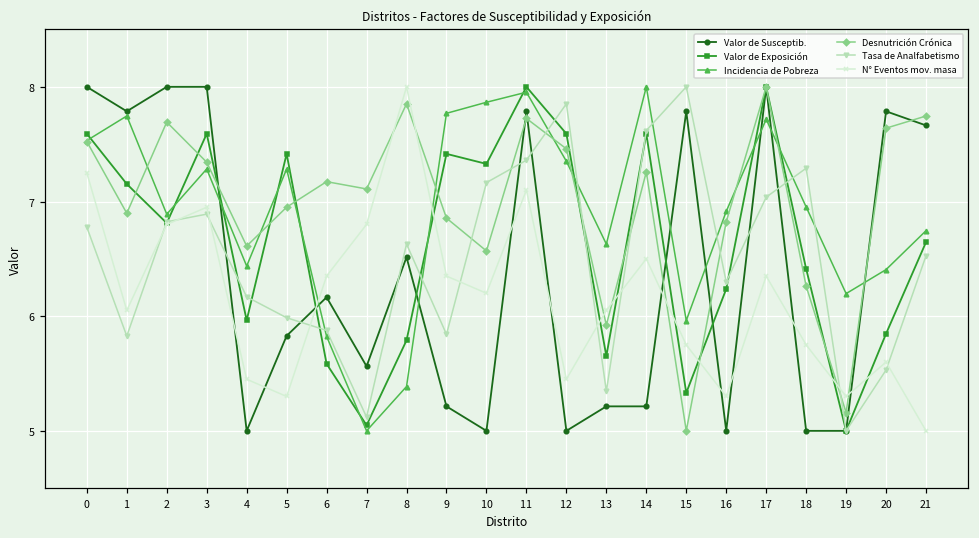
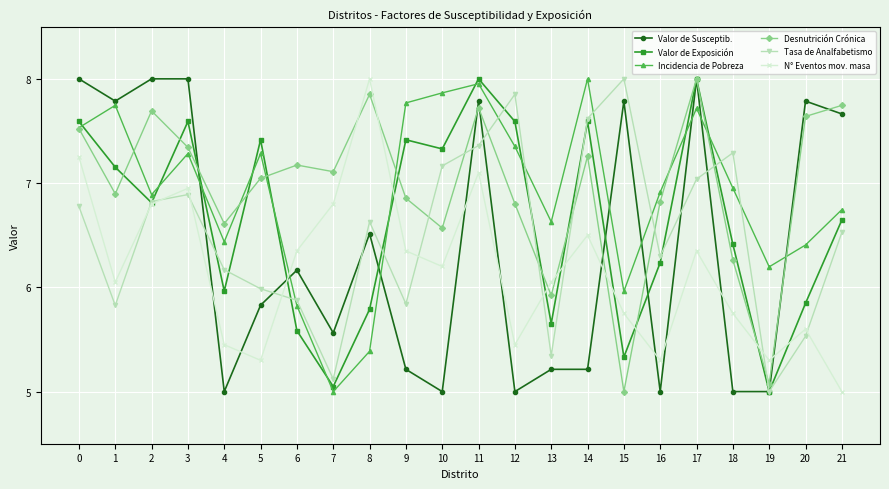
Desnutrición Crónica, 5: 6.95 -> 7.05
Desnutrición Crónica, 12: 7.46 -> 6.80
Desnutrición Crónica, 19: 5.16 -> 5.07
